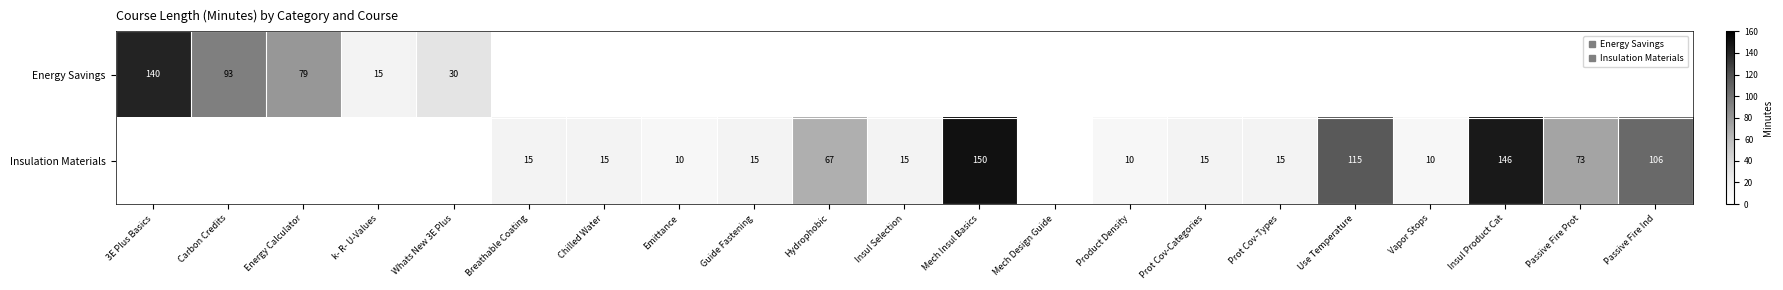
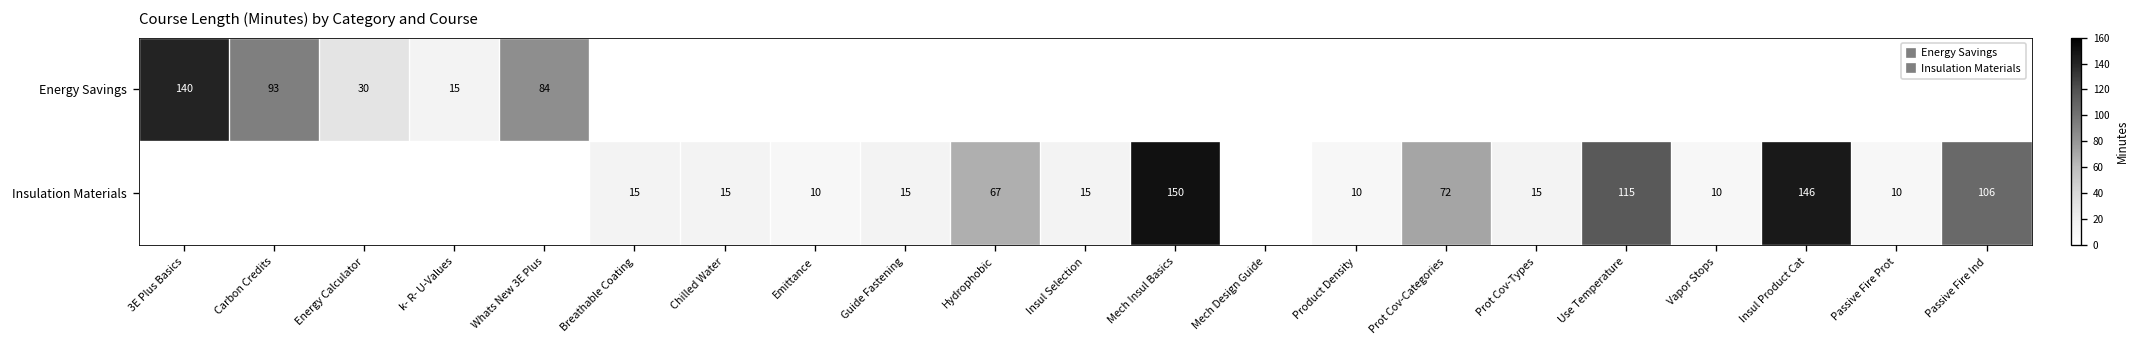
Energy Savings, Energy Calculator: 79 -> 30
Energy Savings, Whats New 3E Plus: 30 -> 84
Insulation Materials, Prot Cov-Categories: 15 -> 72
Insulation Materials, Passive Fire Prot: 73 -> 10
